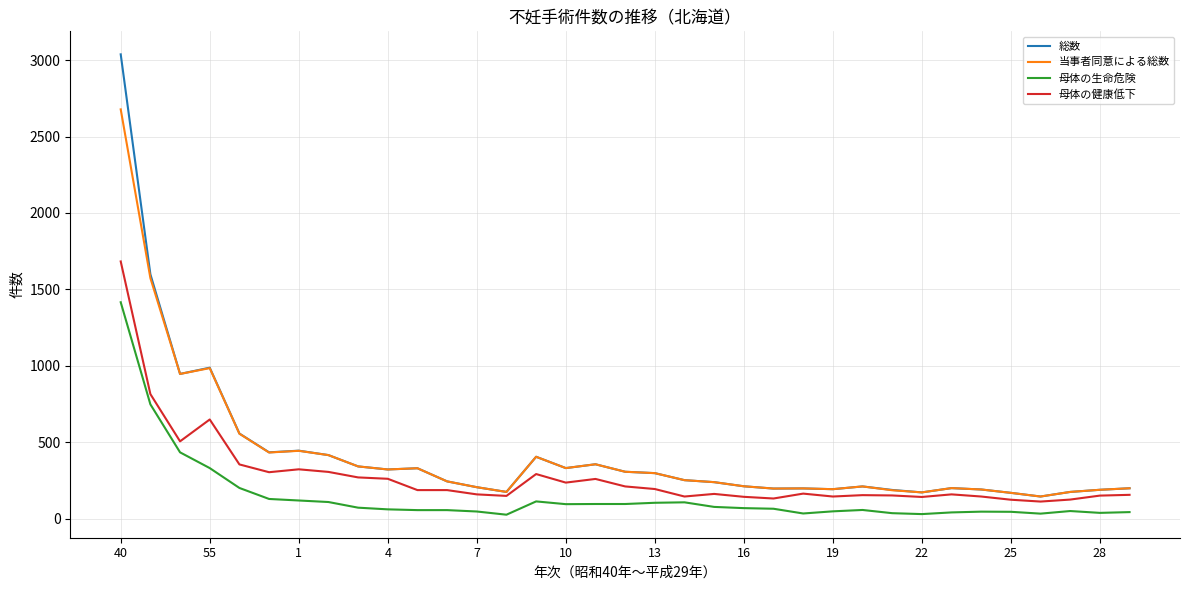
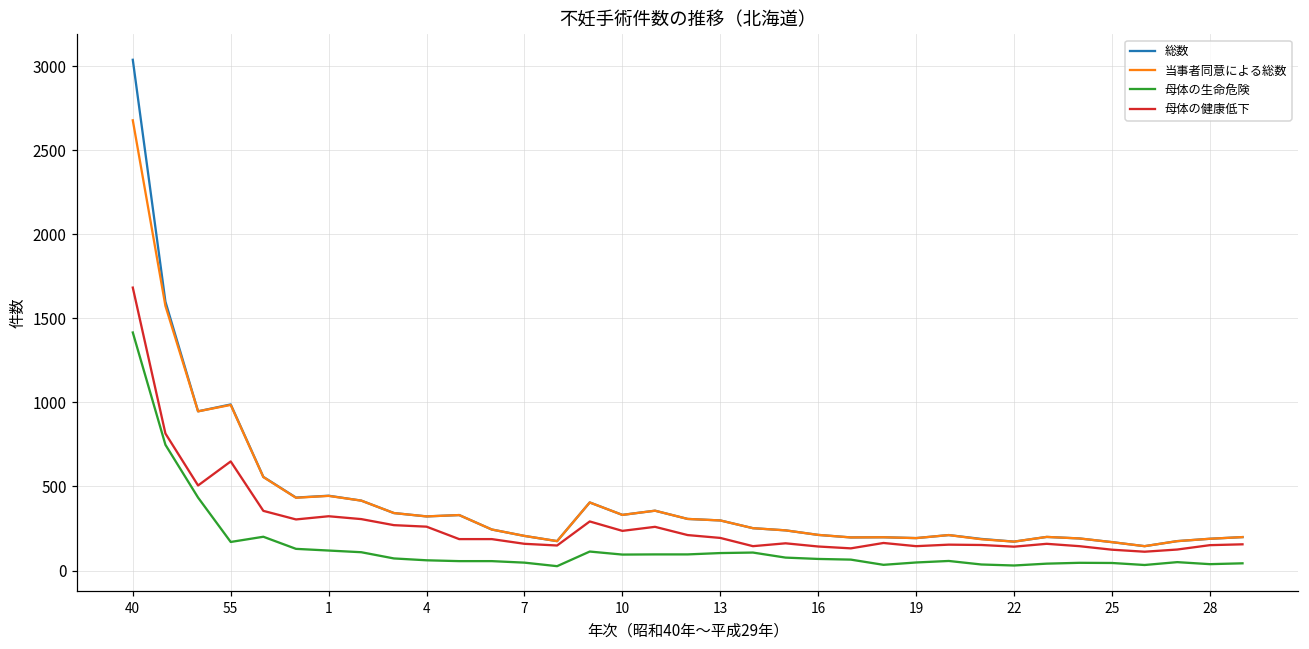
母体の生命危険, 55: 330 -> 170
